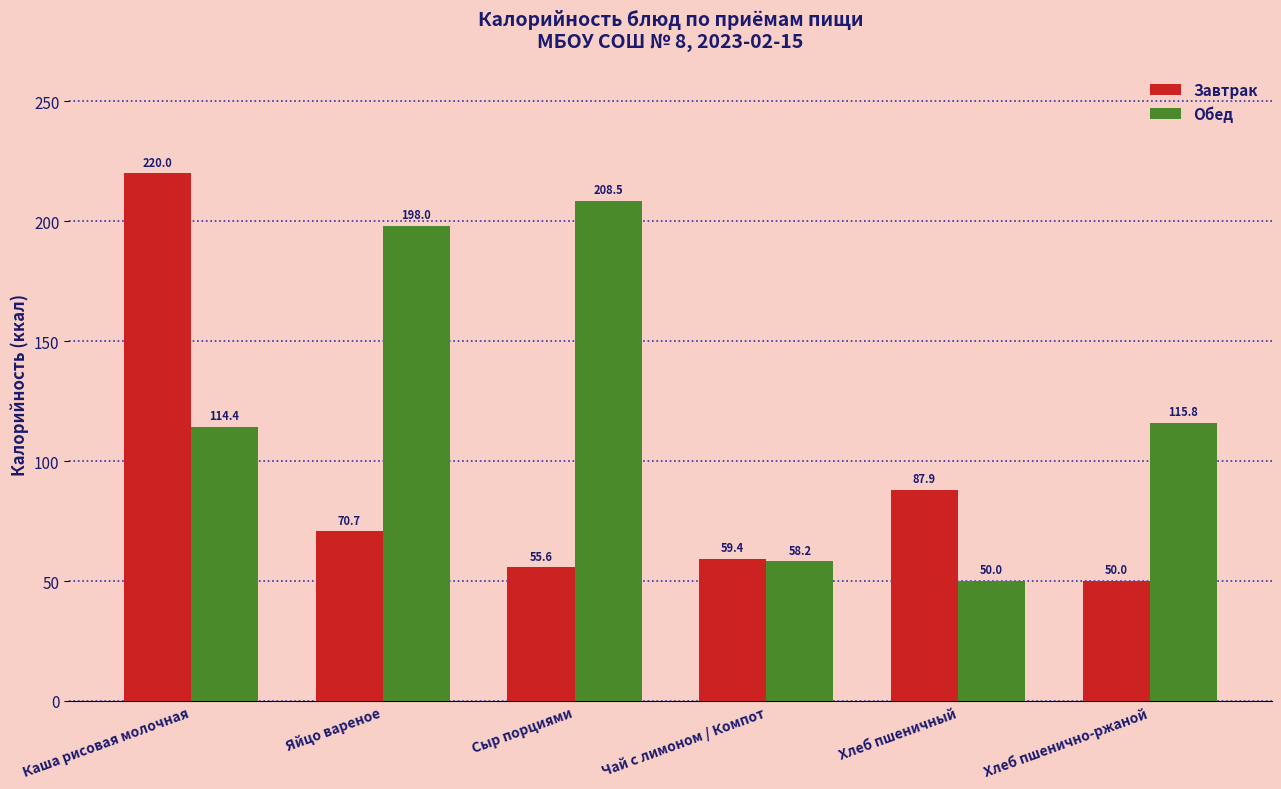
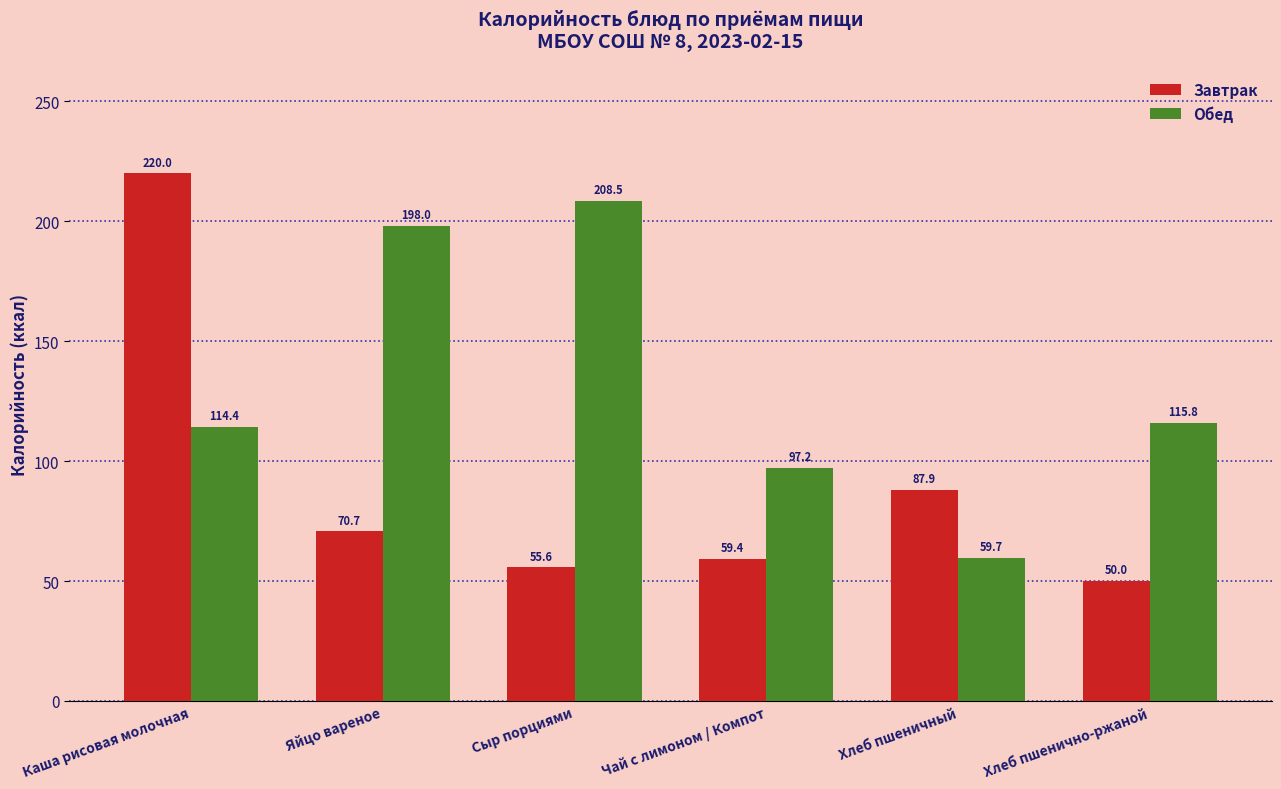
Обед, Чай с лимоном / Компот: 58.2 -> 97.2
Обед, Хлеб пшеничный: 50.0 -> 59.7
